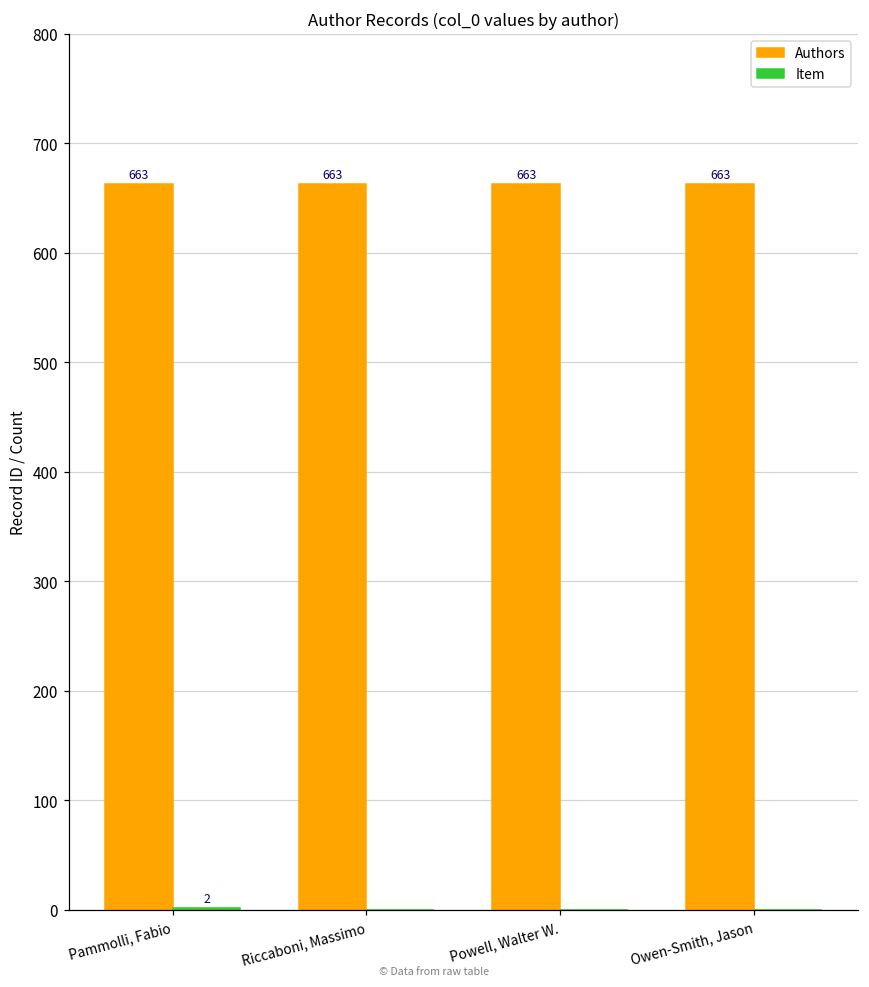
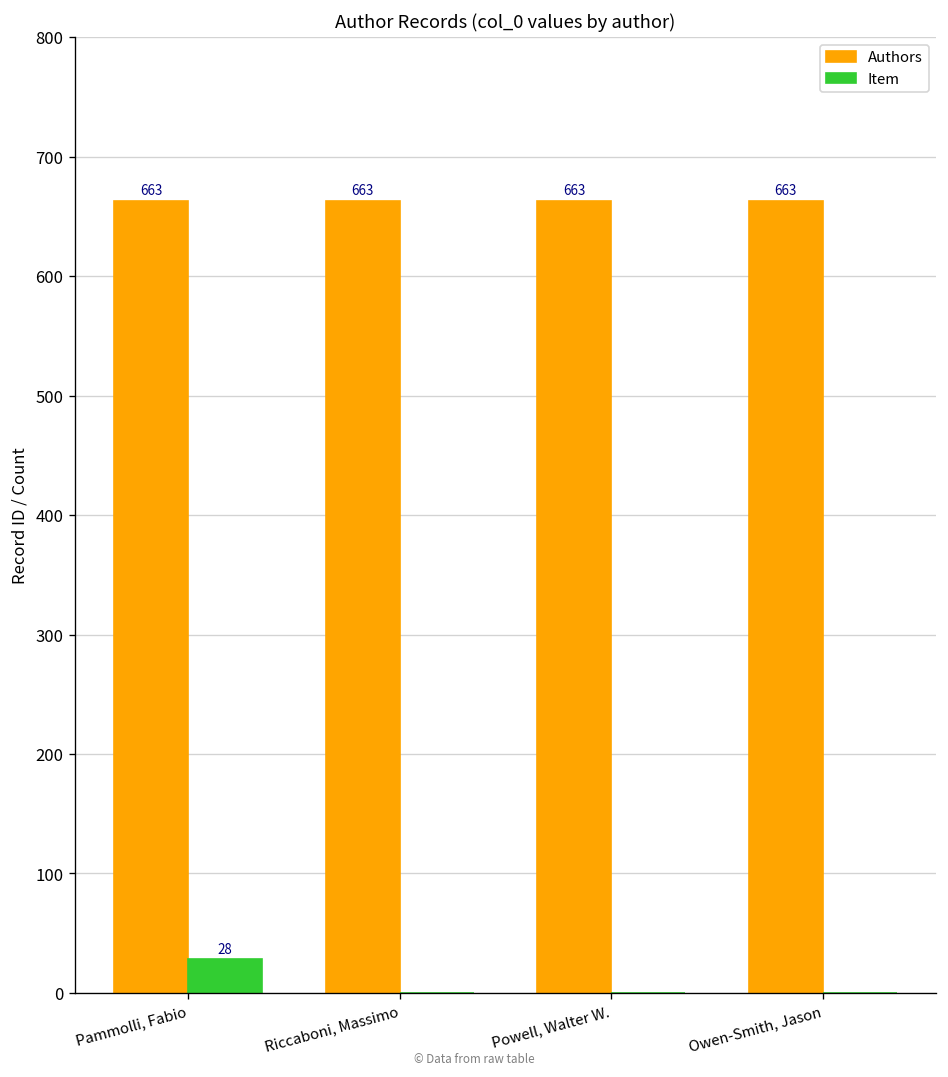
Item, Pammolli, Fabio: 2 -> 28
